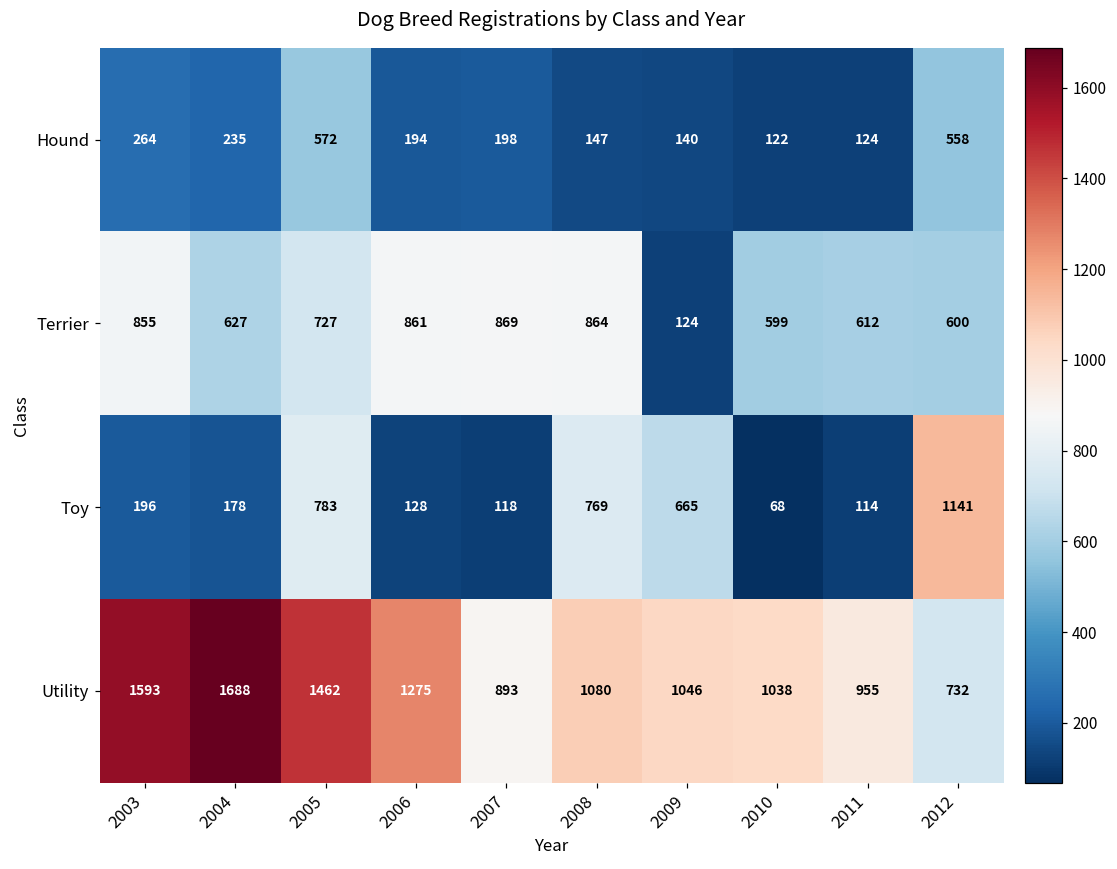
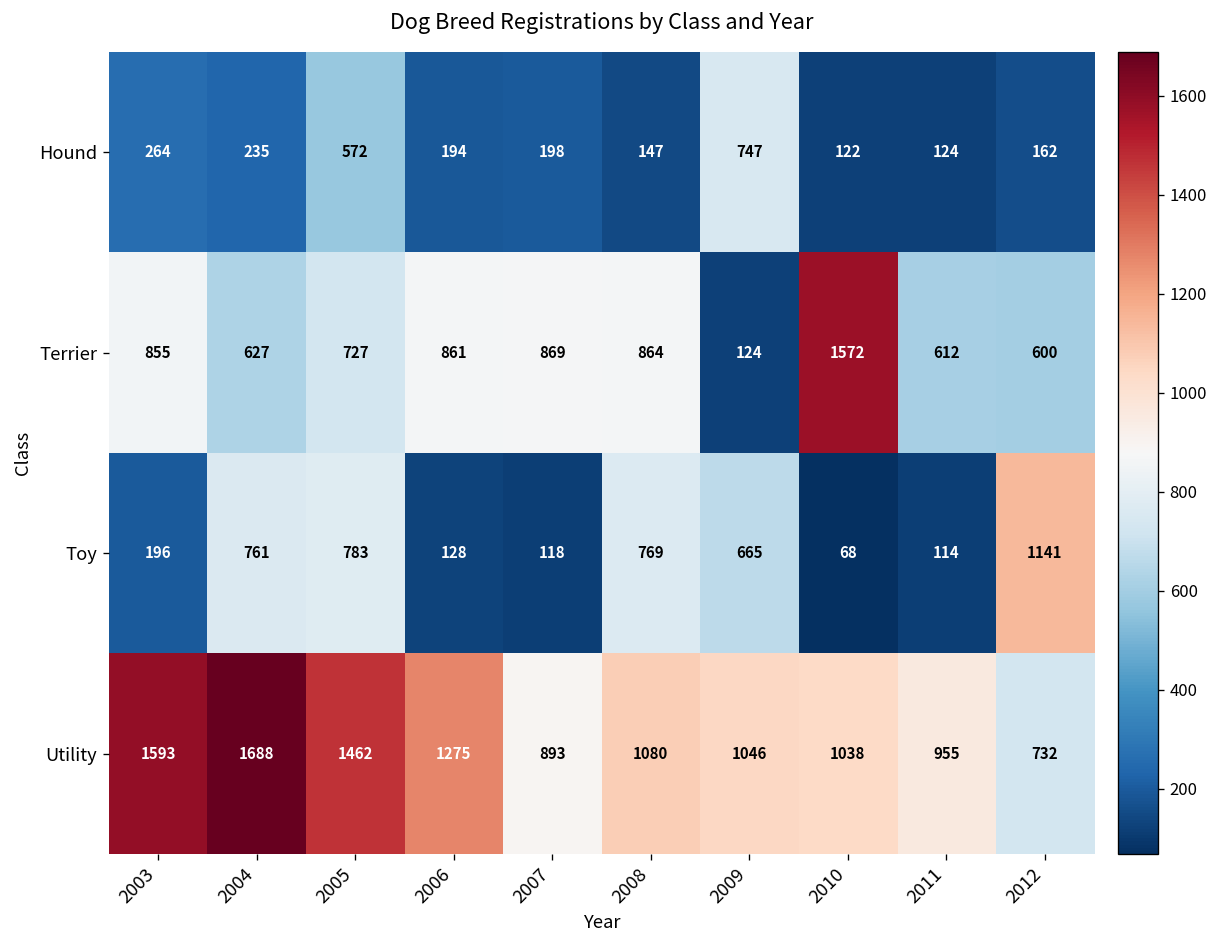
Hound, 2009: 140 -> 747
Hound, 2012: 558 -> 162
Terrier, 2010: 599 -> 1572
Toy, 2004: 178 -> 761
